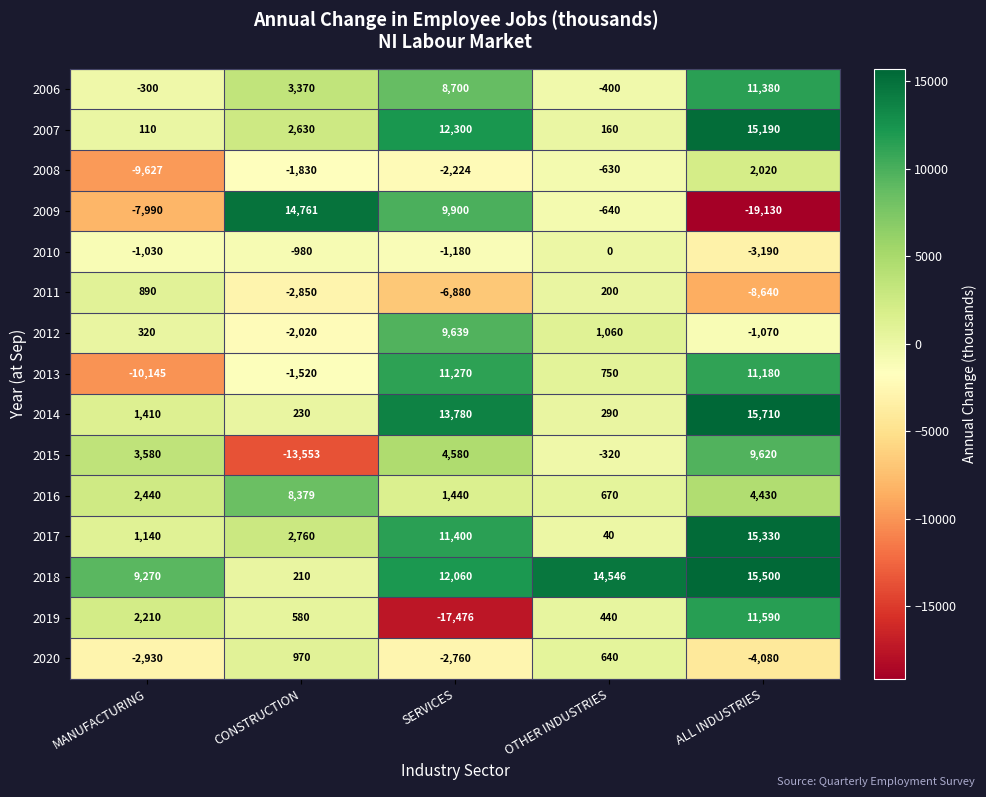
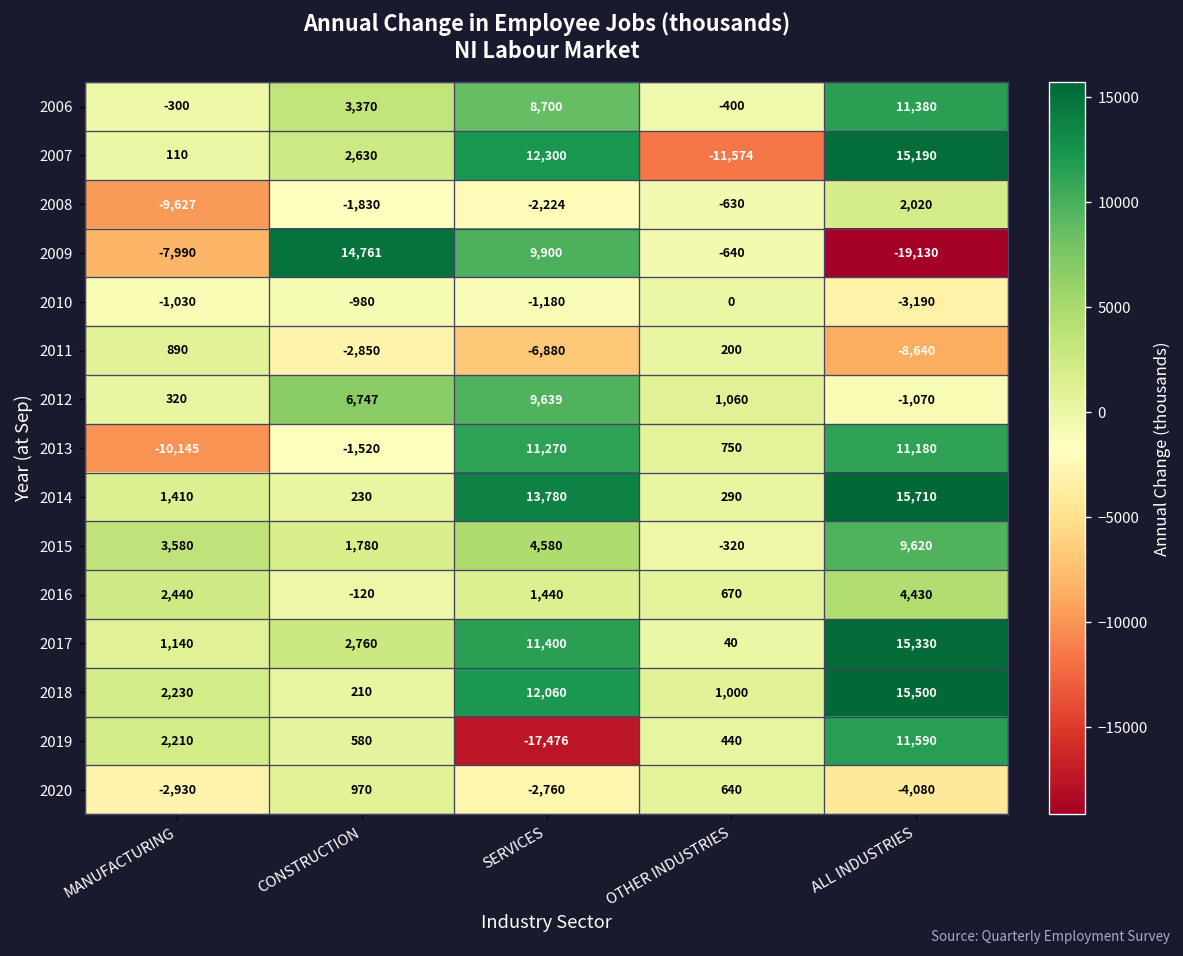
2007, OTHER INDUSTRIES: 160 -> -11,574
2012, CONSTRUCTION: -2,020 -> 6,747
2015, CONSTRUCTION: -13,553 -> 1,780
2016, CONSTRUCTION: 8,379 -> -120
2018, MANUFACTURING: 9,270 -> 2,230
2018, OTHER INDUSTRIES: 14,546 -> 1,000
